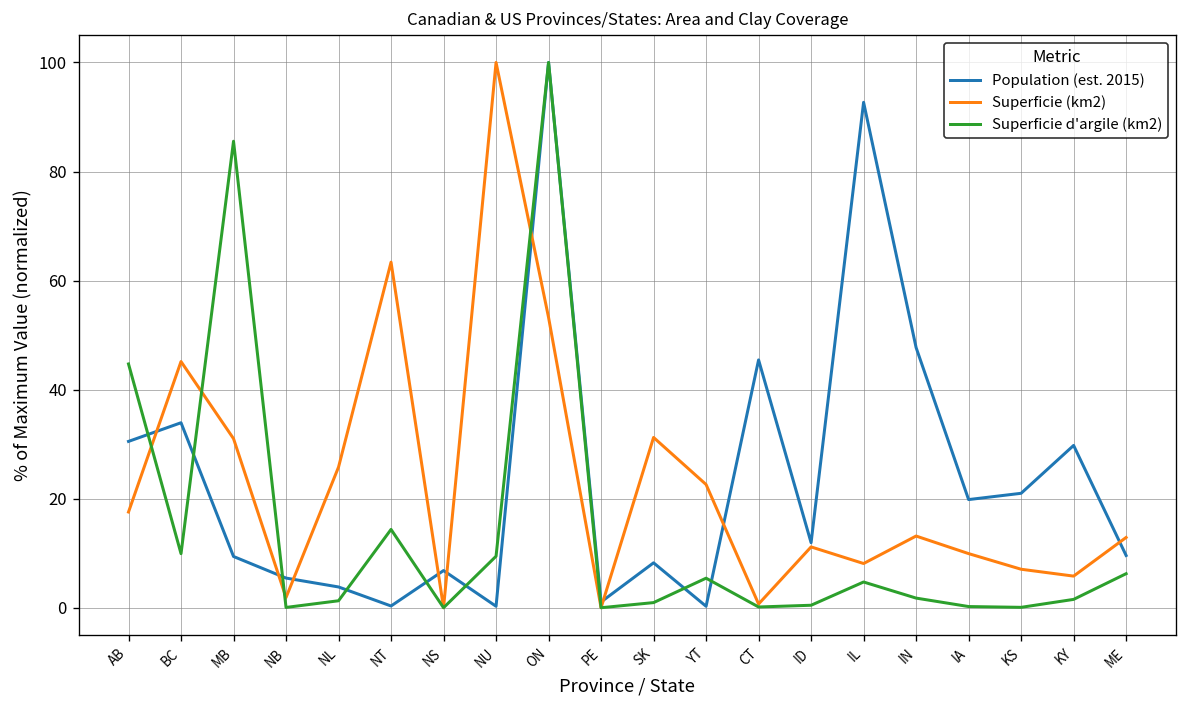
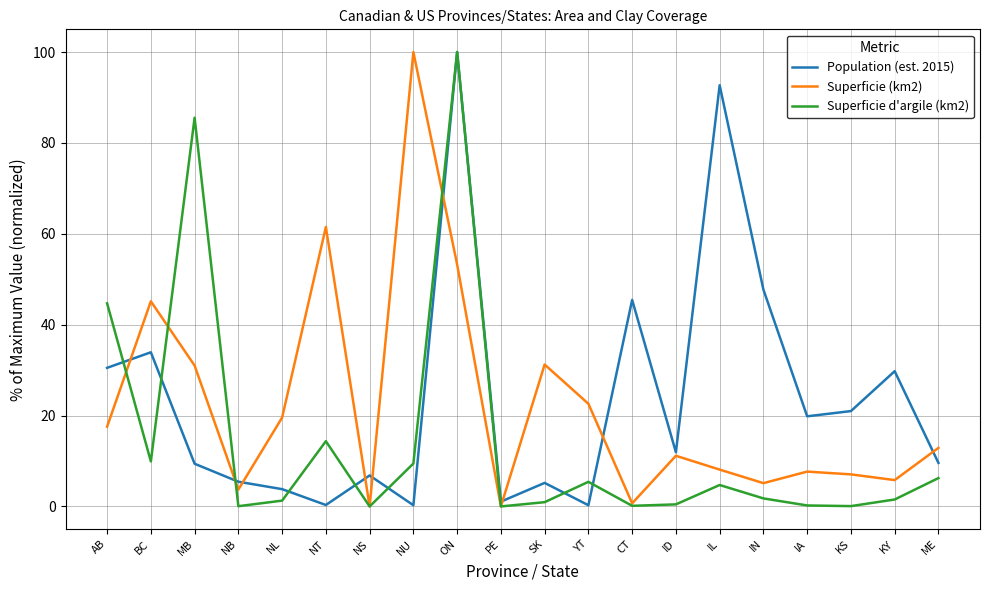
Superficie (km2), NB: 2 -> 4
Superficie (km2), NL: 26 -> 20
Superficie (km2), NT: 63 -> 62
Population (est. 2015), SK: 8 -> 5
Superficie (km2), IN: 13 -> 5
Superficie (km2), IA: 10 -> 8
